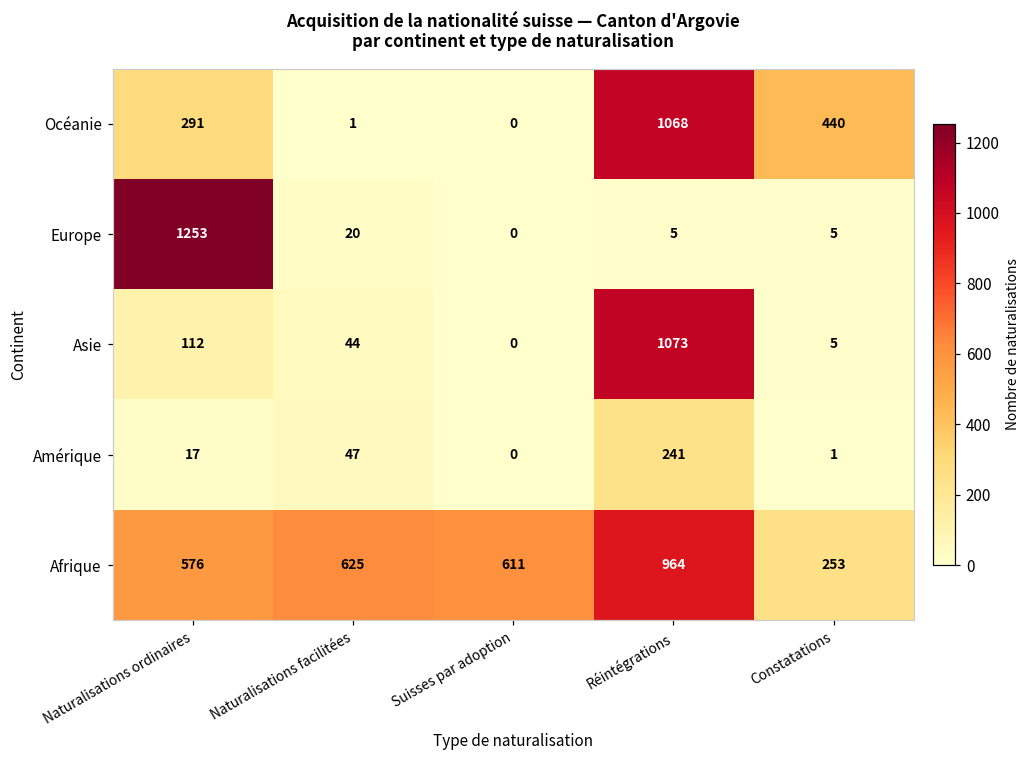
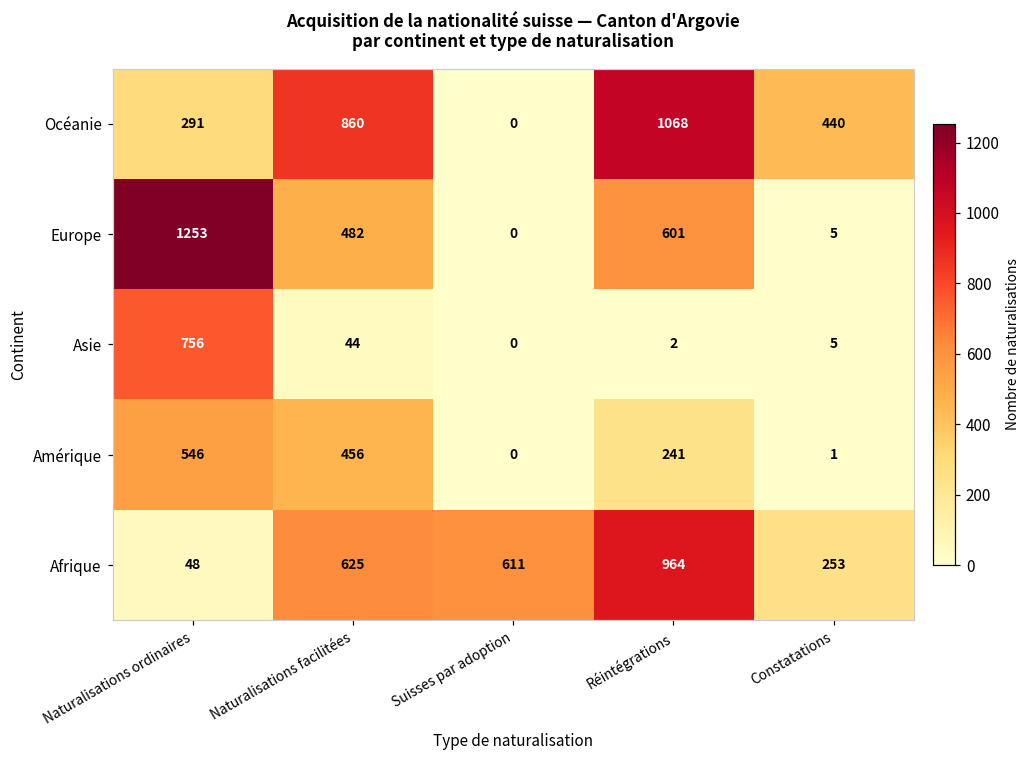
Océanie, Naturalisations facilitées: 1 -> 860
Europe, Naturalisations facilitées: 20 -> 482
Europe, Réintégrations: 5 -> 601
Asie, Naturalisations ordinaires: 112 -> 756
Asie, Réintégrations: 1073 -> 2
Amérique, Naturalisations ordinaires: 17 -> 546
Amérique, Naturalisations facilitées: 47 -> 456
Afrique, Naturalisations ordinaires: 576 -> 48
